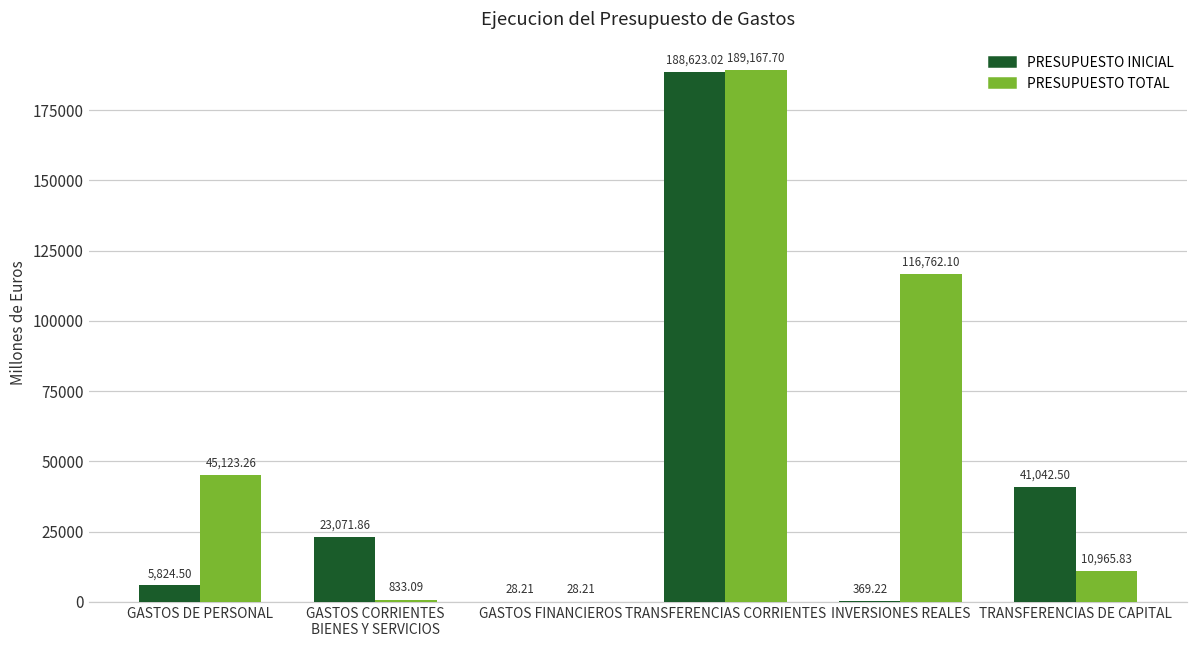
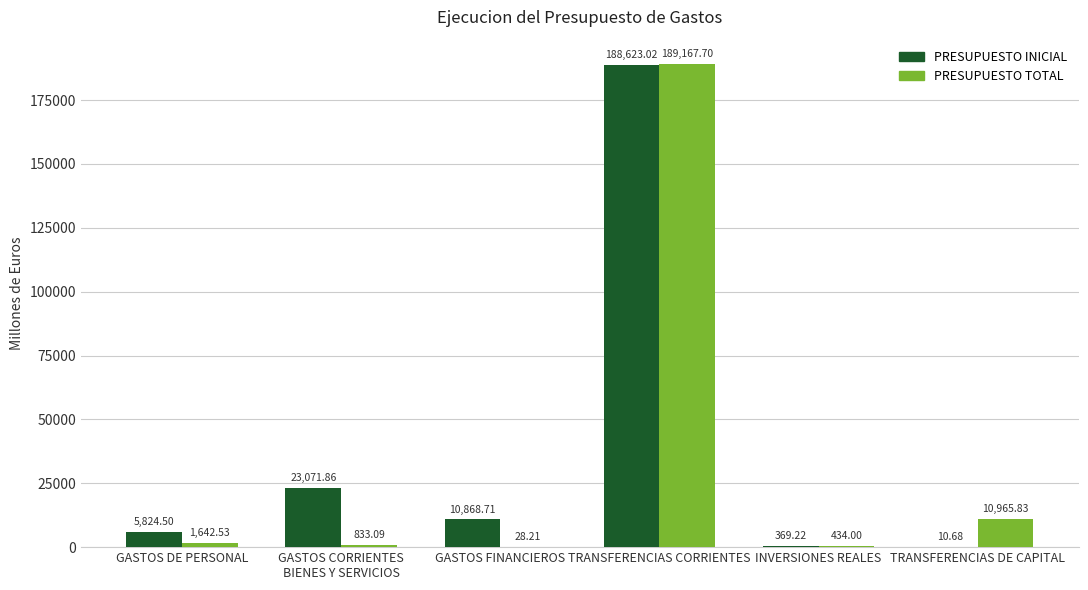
PRESUPUESTO TOTAL, GASTOS DE PERSONAL: 45,123.26 -> 1,642.53
PRESUPUESTO INICIAL, GASTOS FINANCIEROS: 28.21 -> 10,868.71
PRESUPUESTO TOTAL, INVERSIONES REALES: 116,762.10 -> 434.00
PRESUPUESTO INICIAL, TRANSFERENCIAS DE CAPITAL: 41,042.50 -> 10.68
